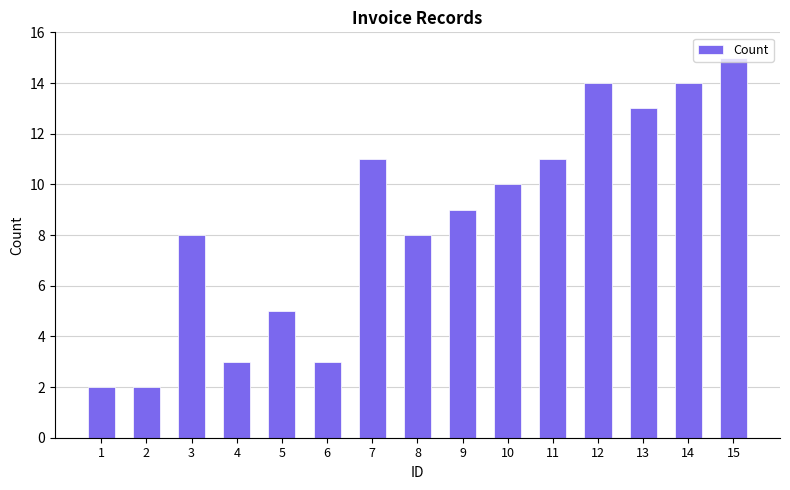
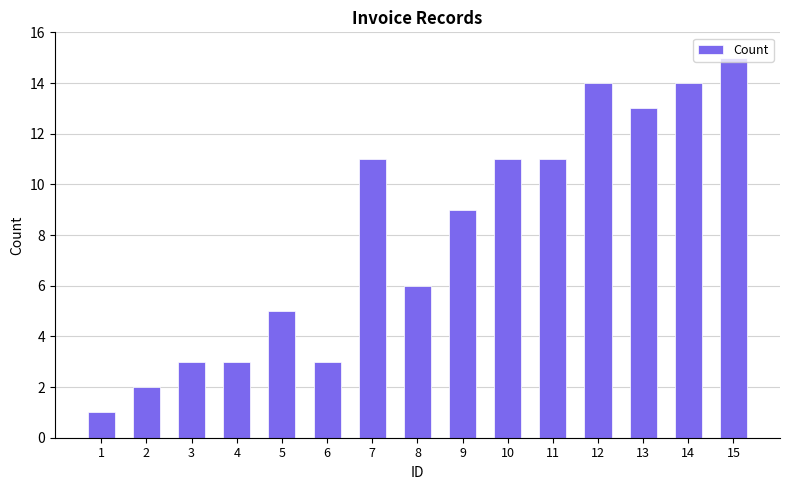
1: 2 -> 1
3: 8 -> 3
8: 8 -> 6
10: 10 -> 11
